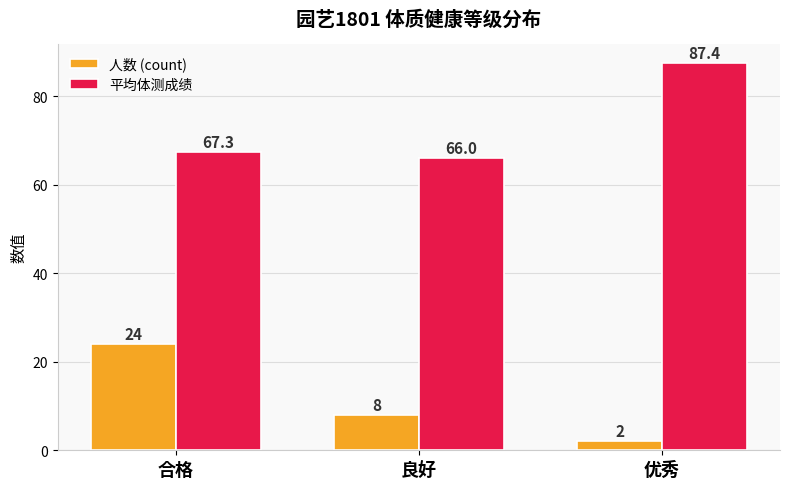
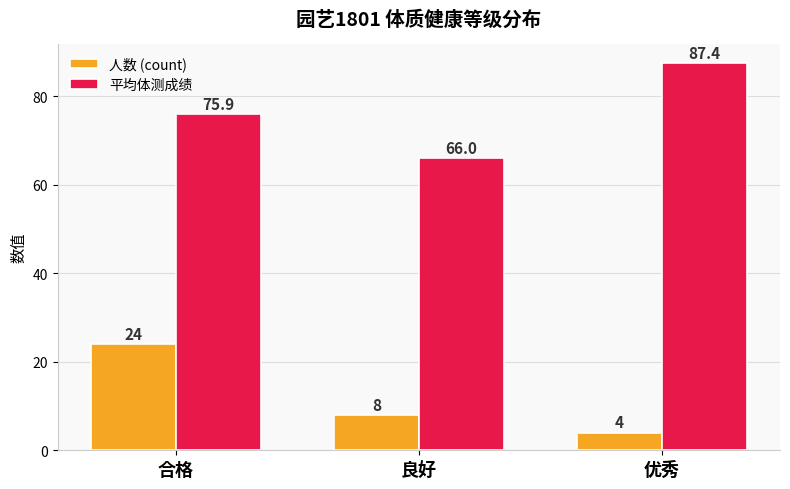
平均体测成绩, 合格: 67.3 -> 75.9
人数 (count), 优秀: 2 -> 4
